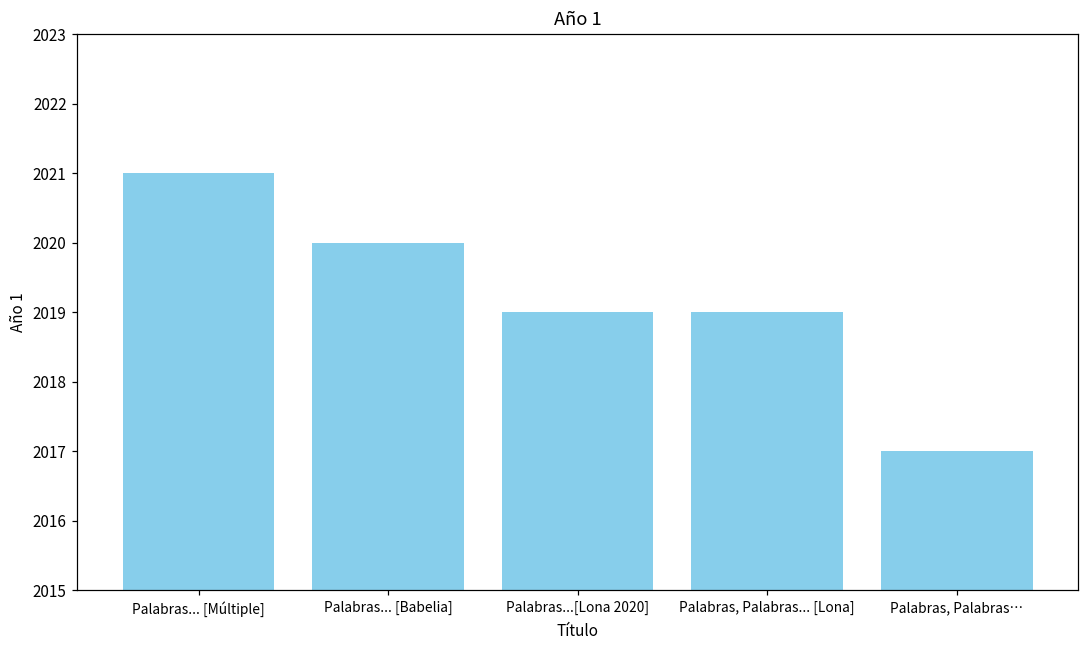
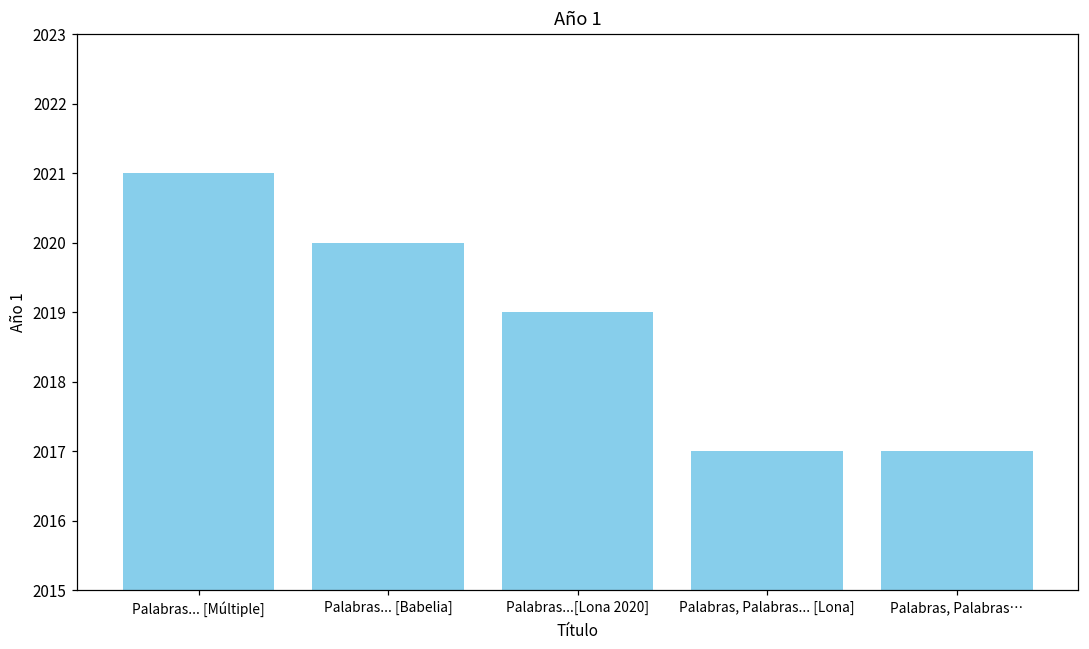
Palabras, Palabras... [Lona]: 2019 -> 2017
